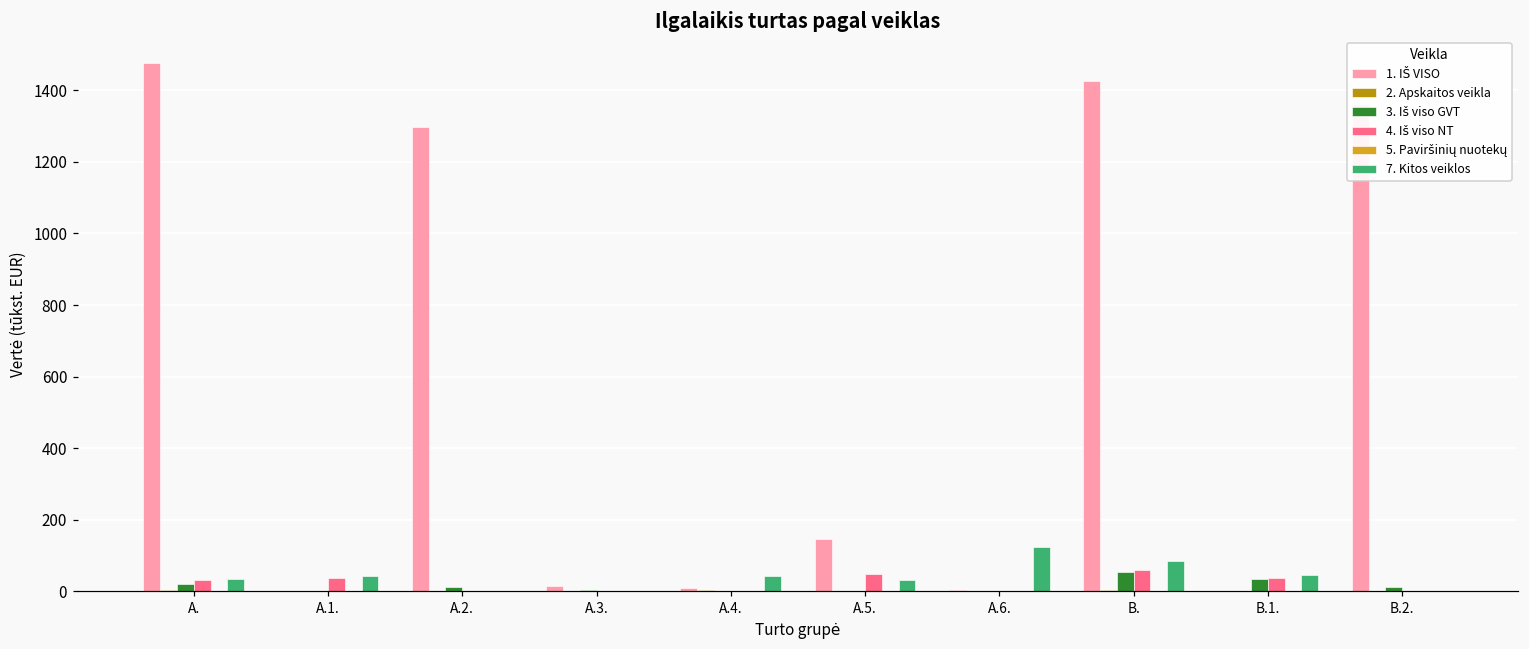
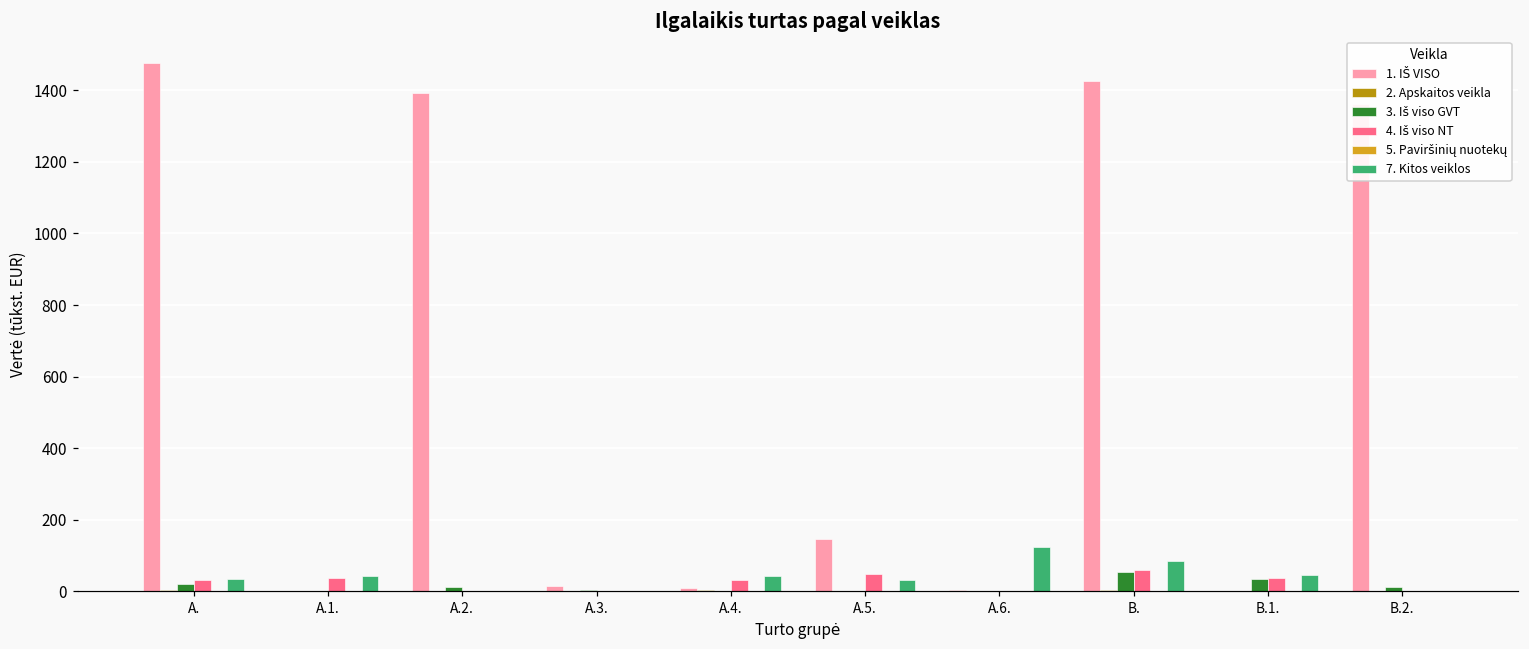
1. IŠ VISO, A.2.: 1300 -> 1390
4. Iš viso NT, A.4.: 0 -> 30
